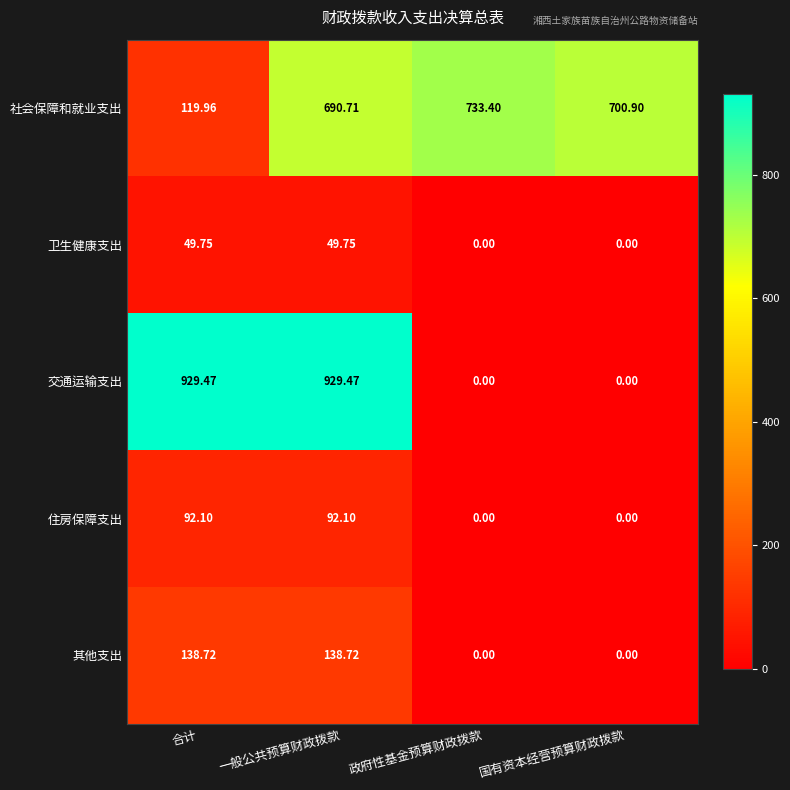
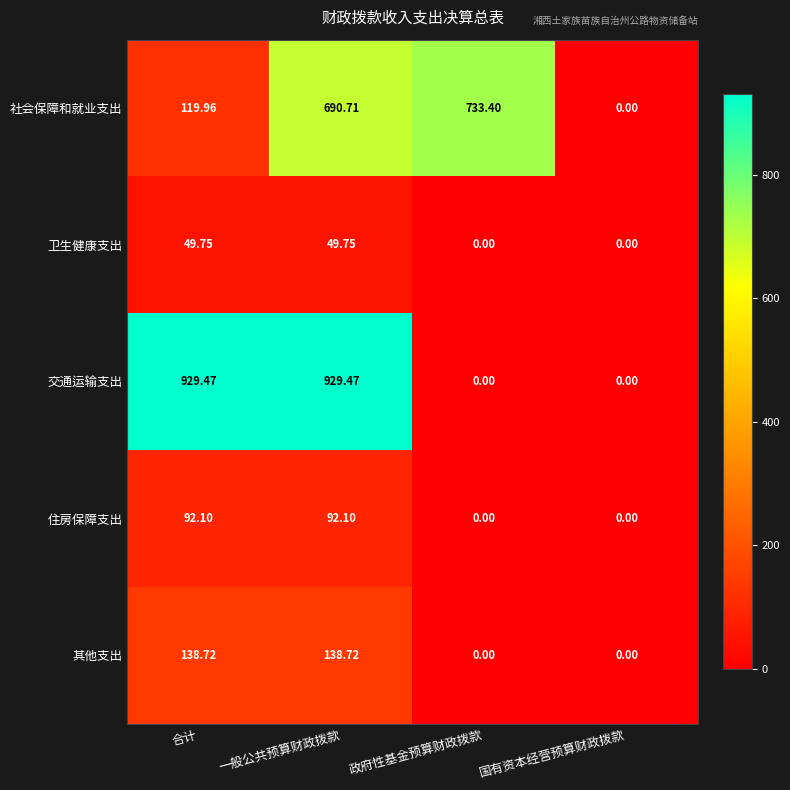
社会保障和就业支出, 国有资本经营预算财政拨款: 700.90 -> 0.00
